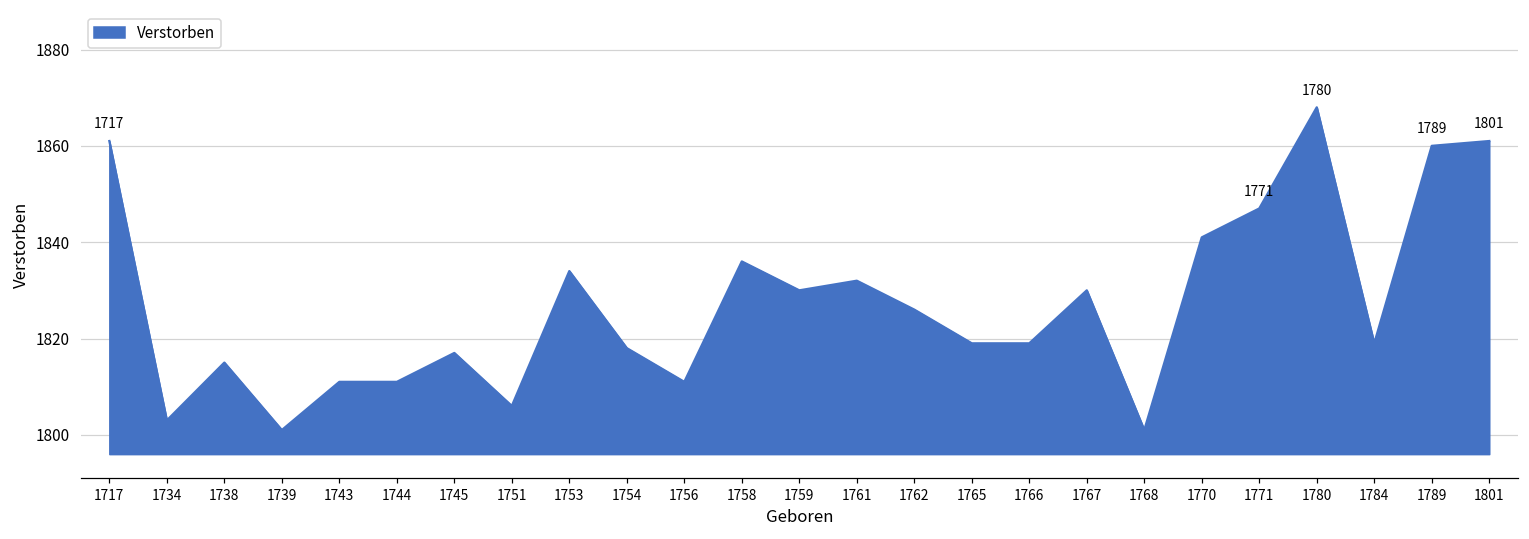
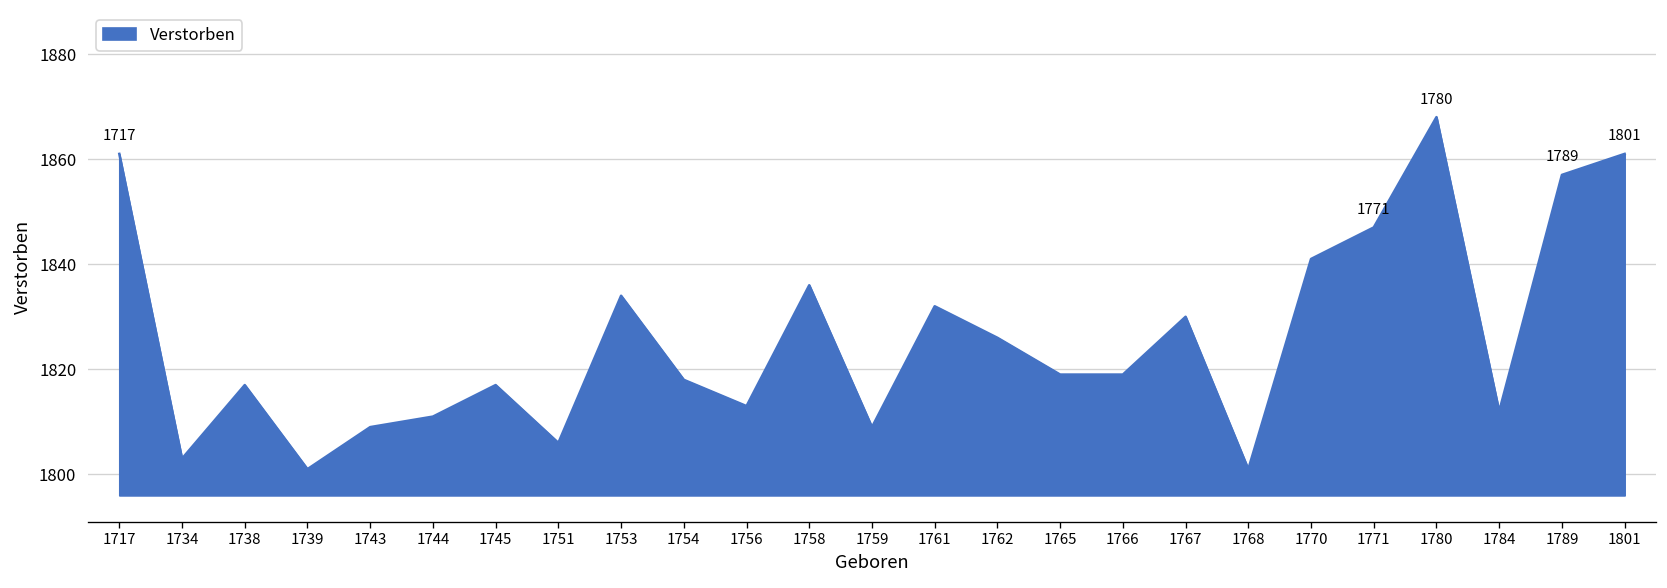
1738: 1815 -> 1817
1743: 1811 -> 1809
1756: 1811 -> 1813
1759: 1830 -> 1809
1784: 1819 -> 1812
1789: 1860 -> 1857
